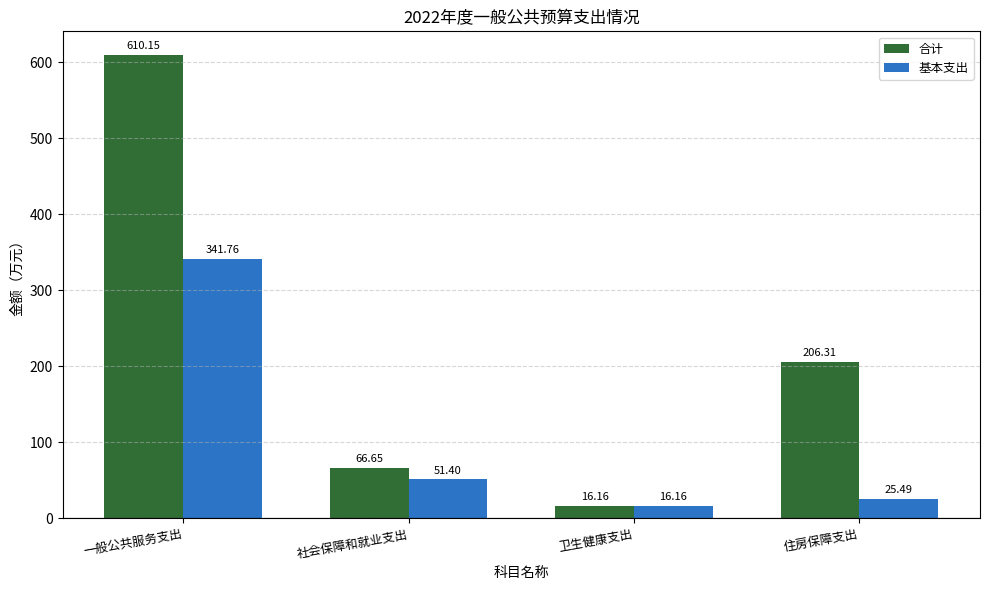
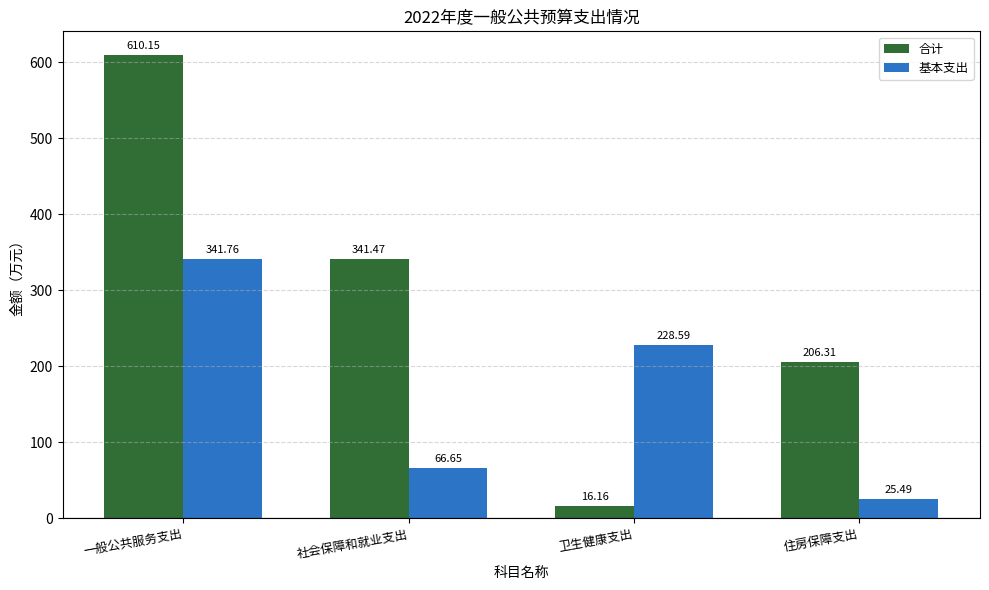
合计, 社会保障和就业支出: 66.65 -> 341.47
基本支出, 社会保障和就业支出: 51.40 -> 66.65
基本支出, 卫生健康支出: 16.16 -> 228.59
